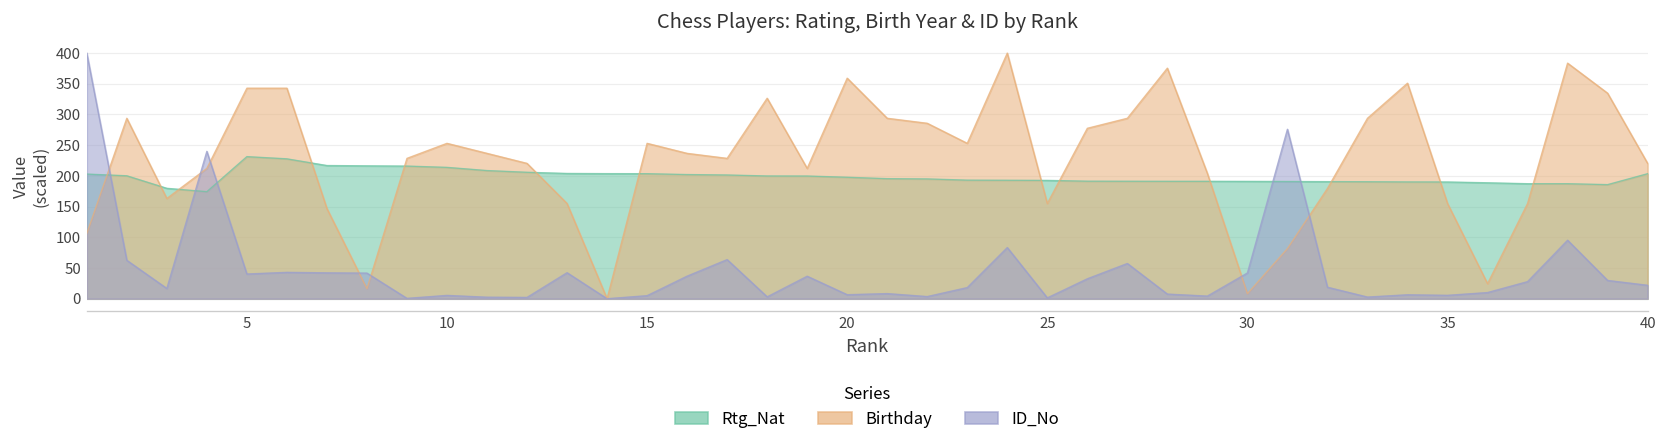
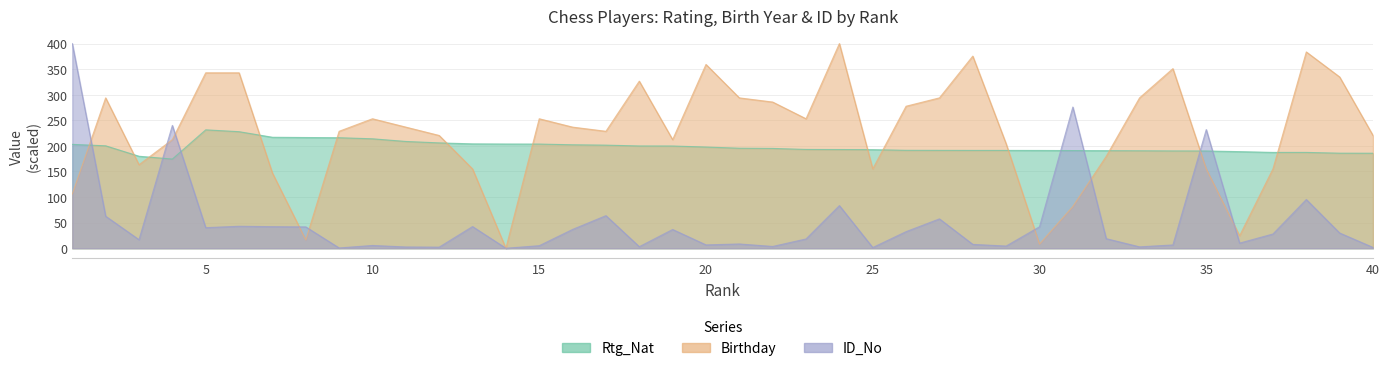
ID_No, 35: 10 -> 230
Rtg_Nat, 40: 200 -> 190
ID_No, 40: 20 -> 0
